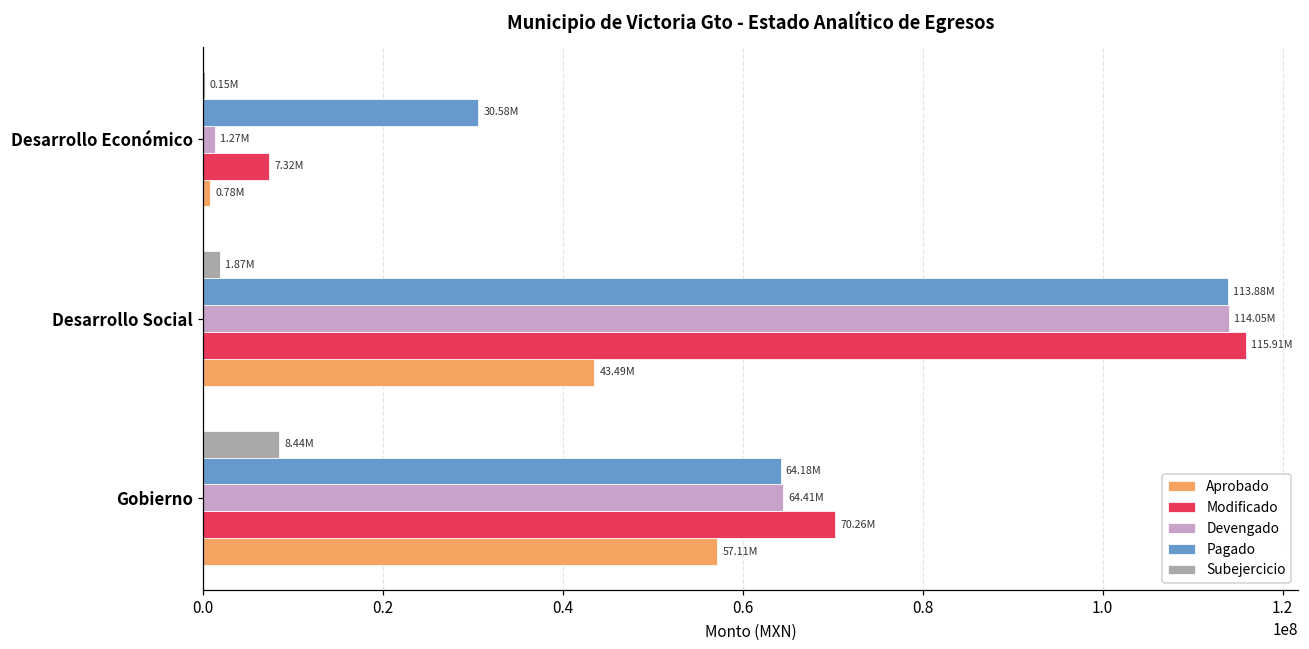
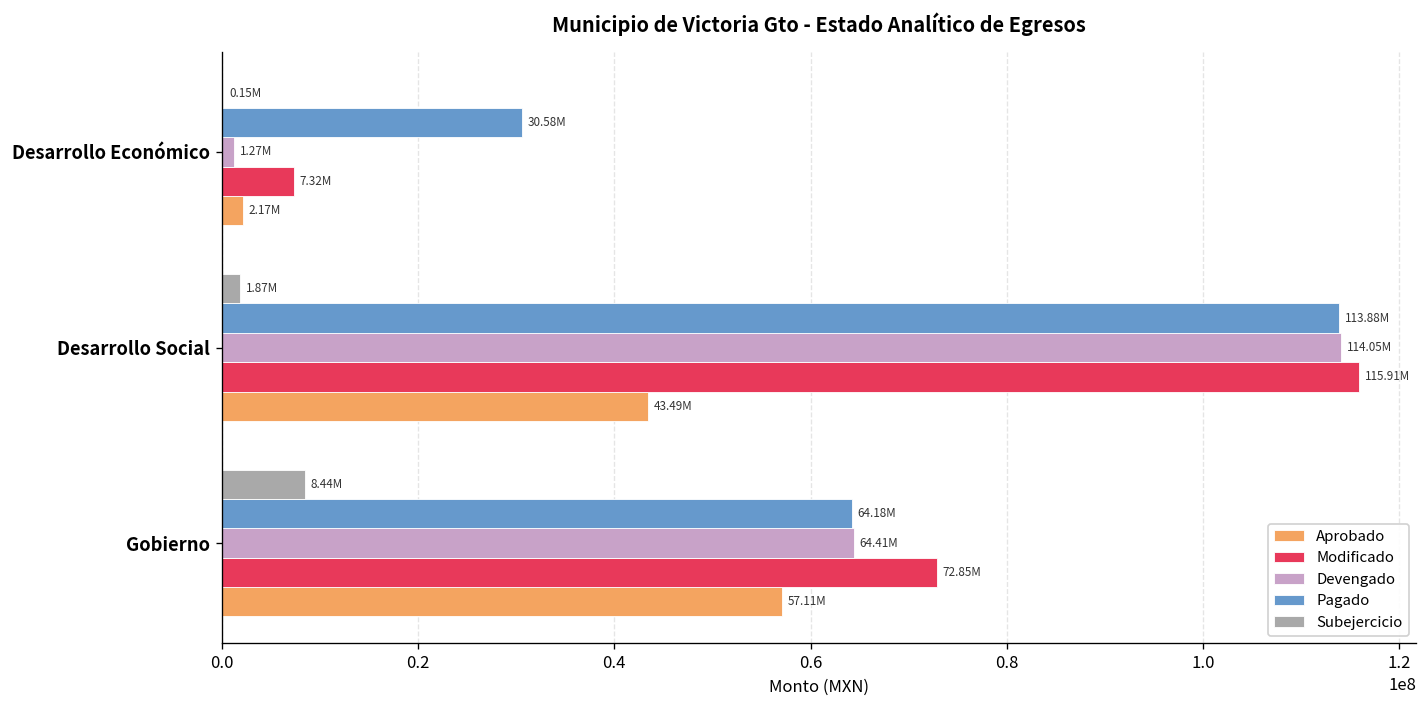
Aprobado, Desarrollo Económico: 0.78M -> 2.17M
Modificado, Gobierno: 70.26M -> 72.85M
